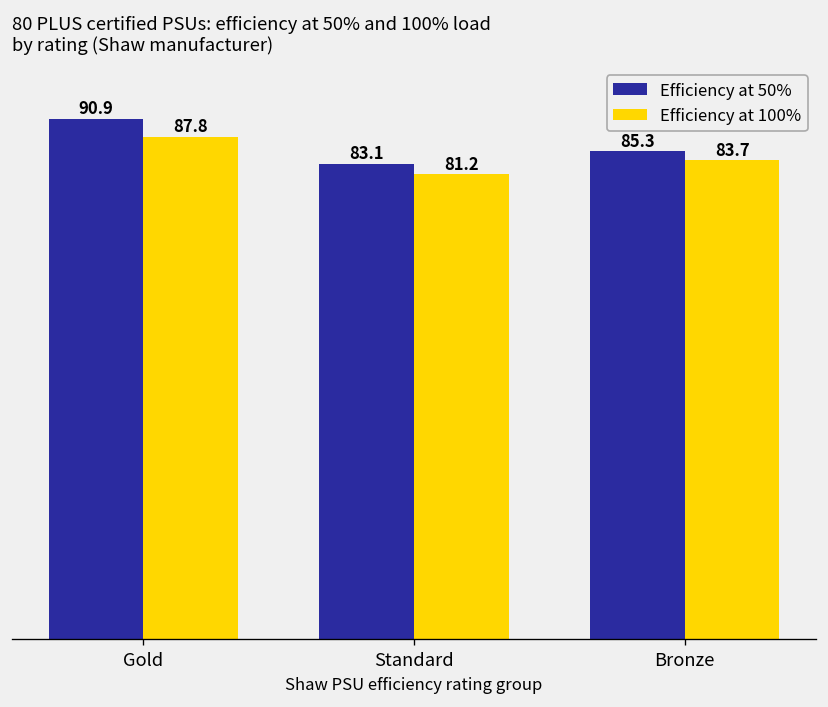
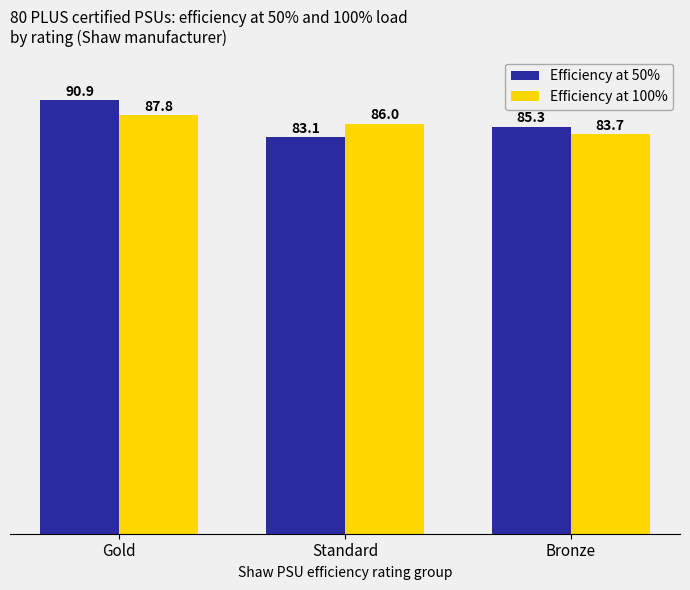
Efficiency at 100%, Standard: 81.2 -> 86.0
